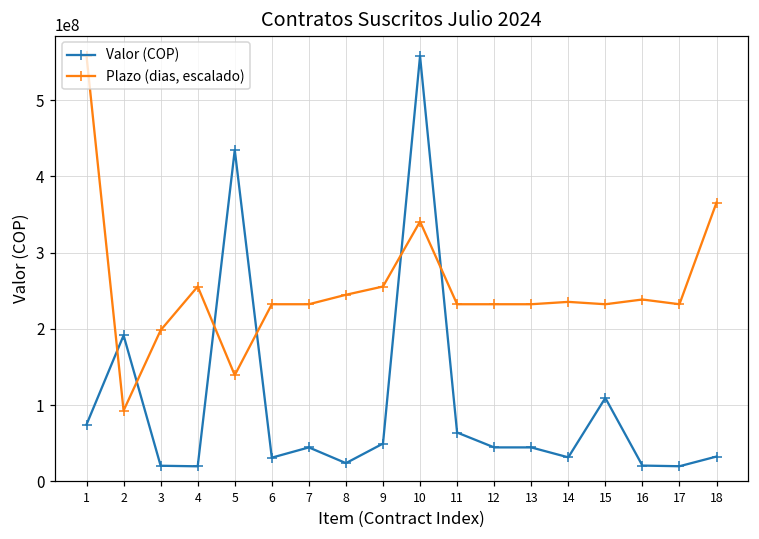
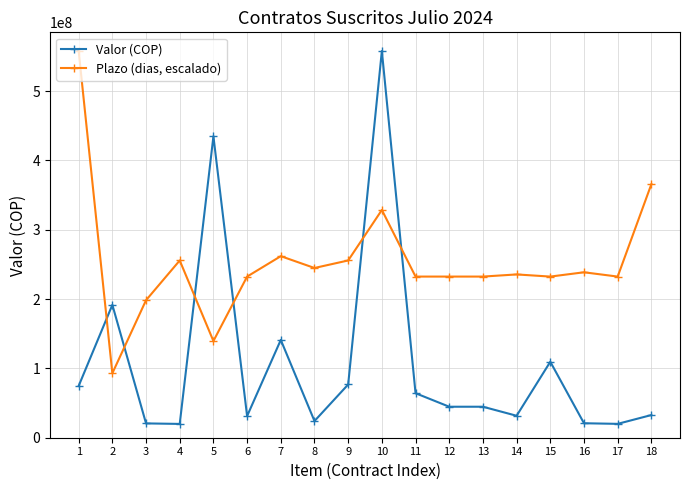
Valor (COP), 7: 40000000 -> 140000000
Plazo (dias, escalado), 7: 230000000 -> 260000000
Valor (COP), 9: 50000000 -> 80000000
Plazo (dias, escalado), 10: 340000000 -> 330000000
